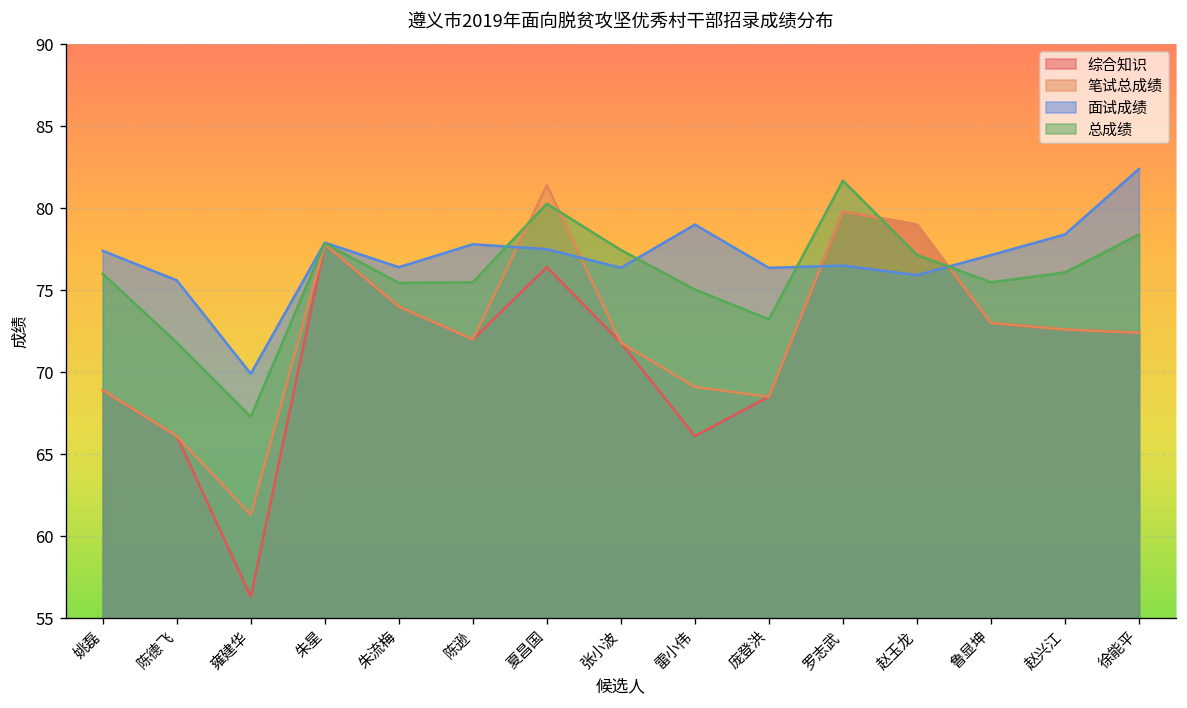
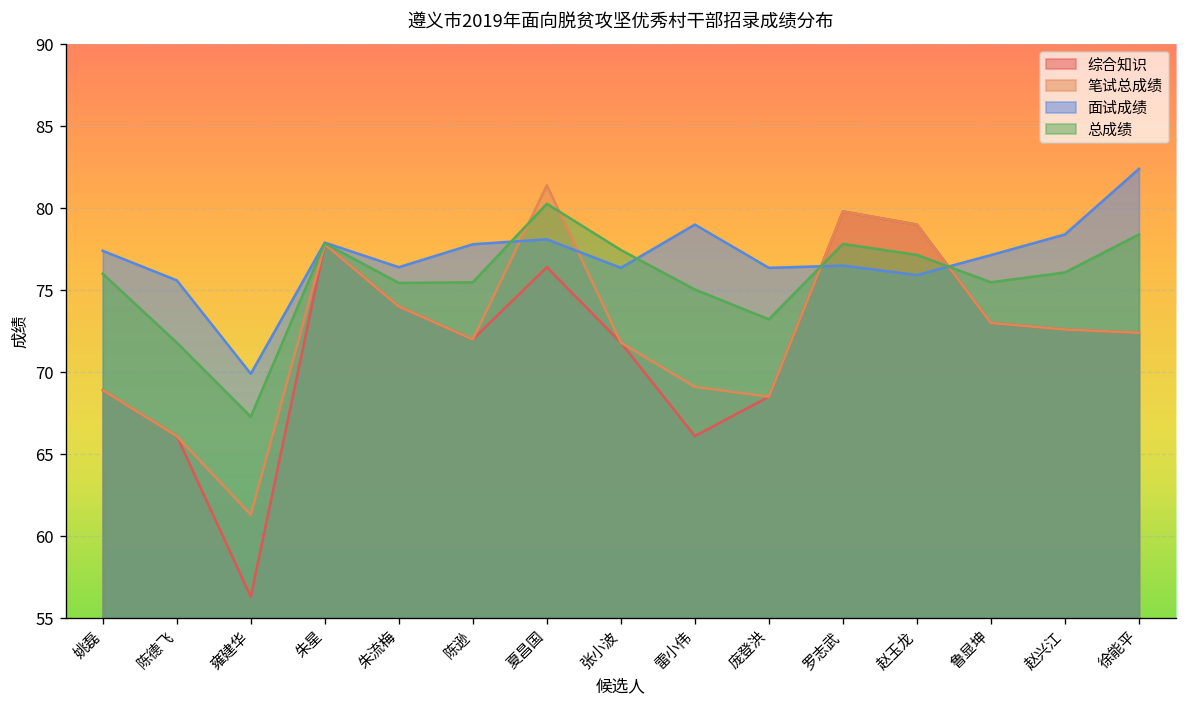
面试成绩, 夏昌国: 77.5 -> 78.1
总成绩, 罗志武: 81.7 -> 77.8
